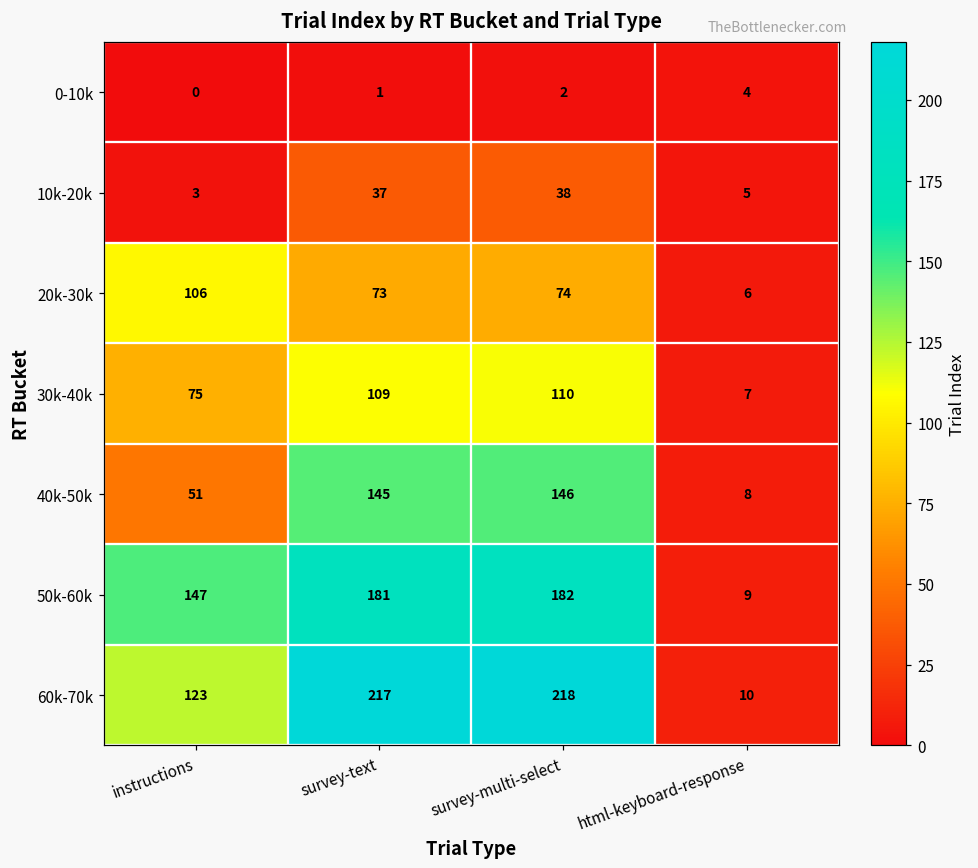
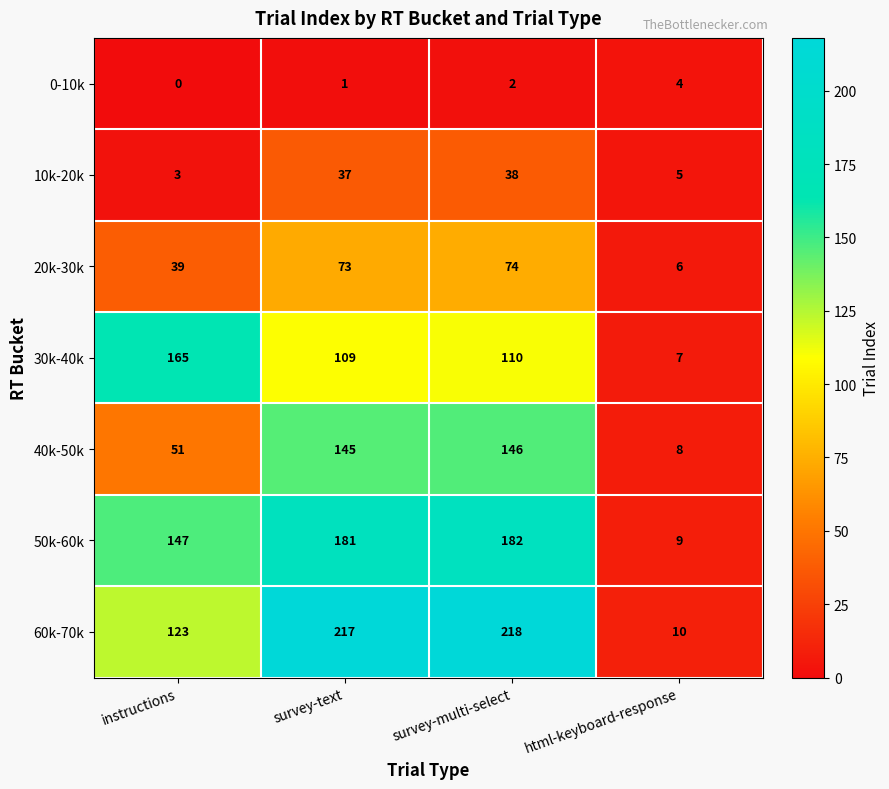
20k-30k, instructions: 106 -> 39
30k-40k, instructions: 75 -> 165
